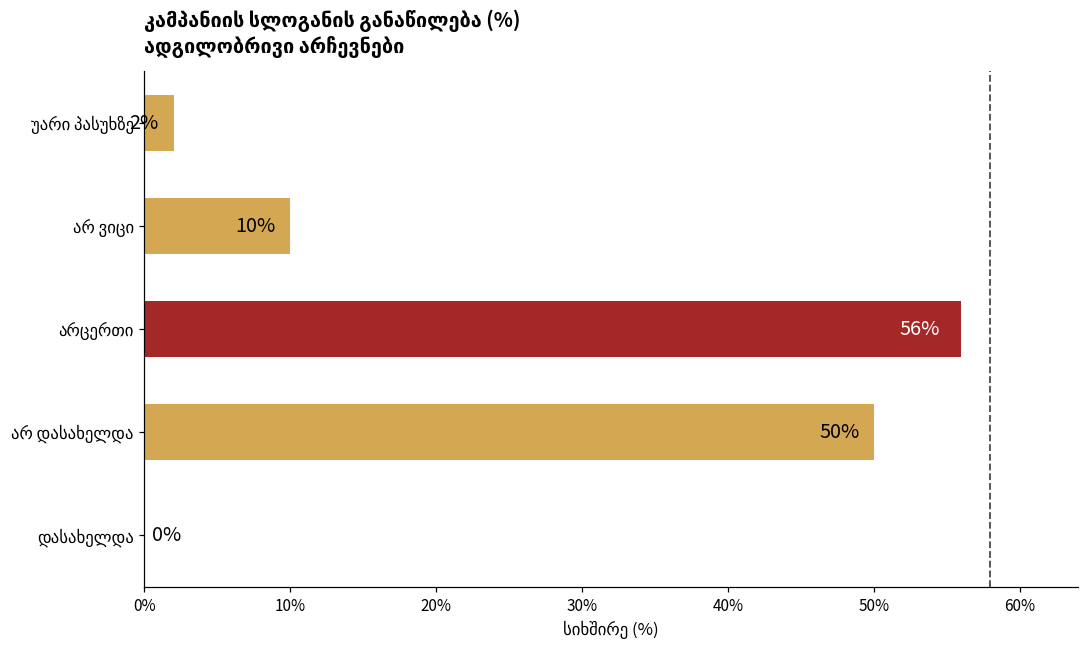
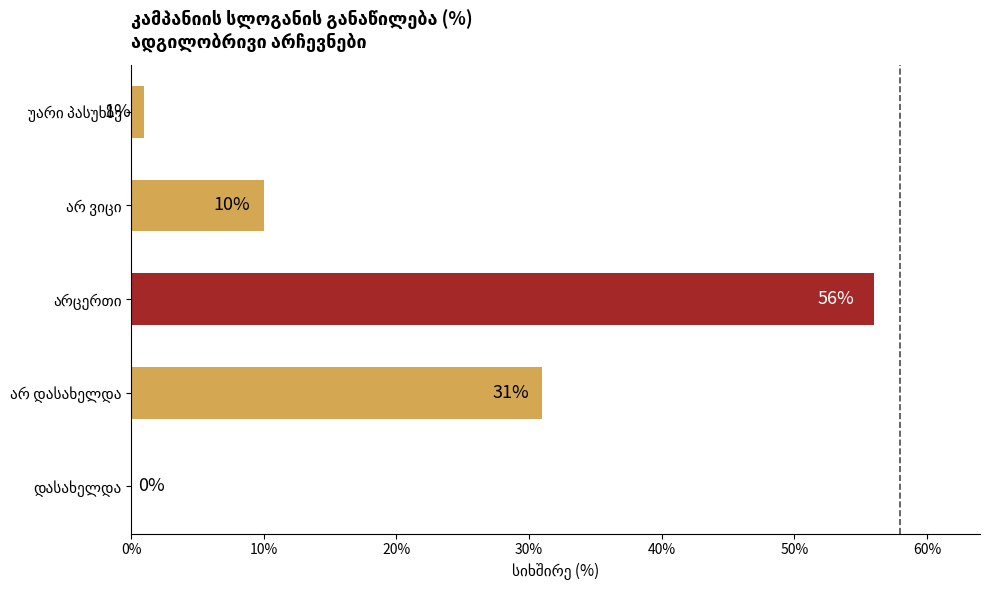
უარი პასუხზე: 2% -> 1%
არ დასახელდა: 50% -> 31%
